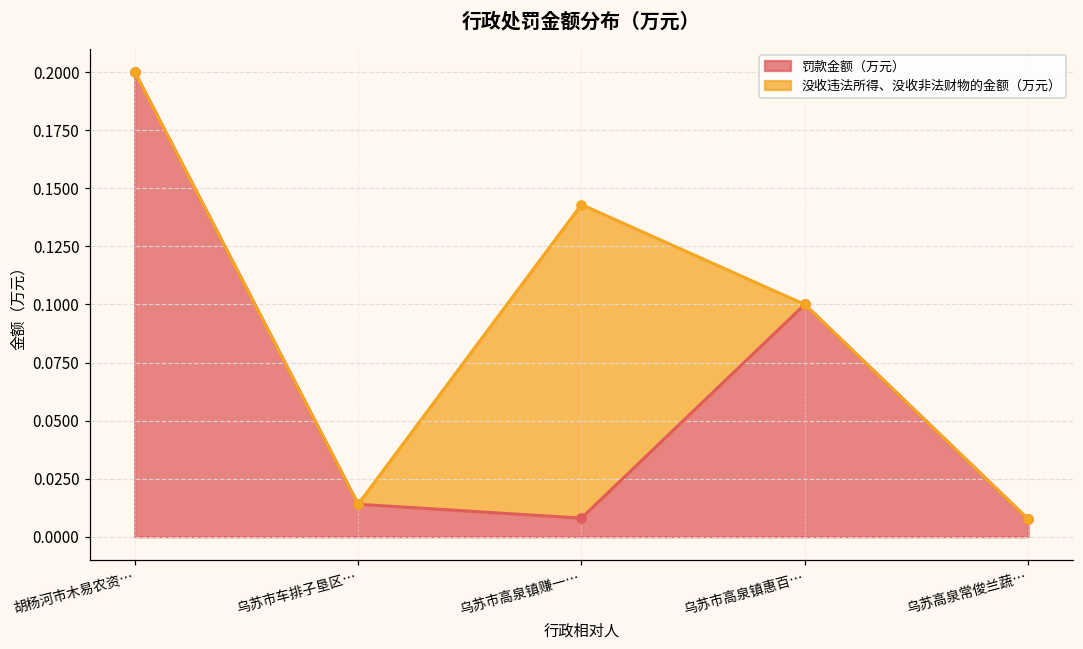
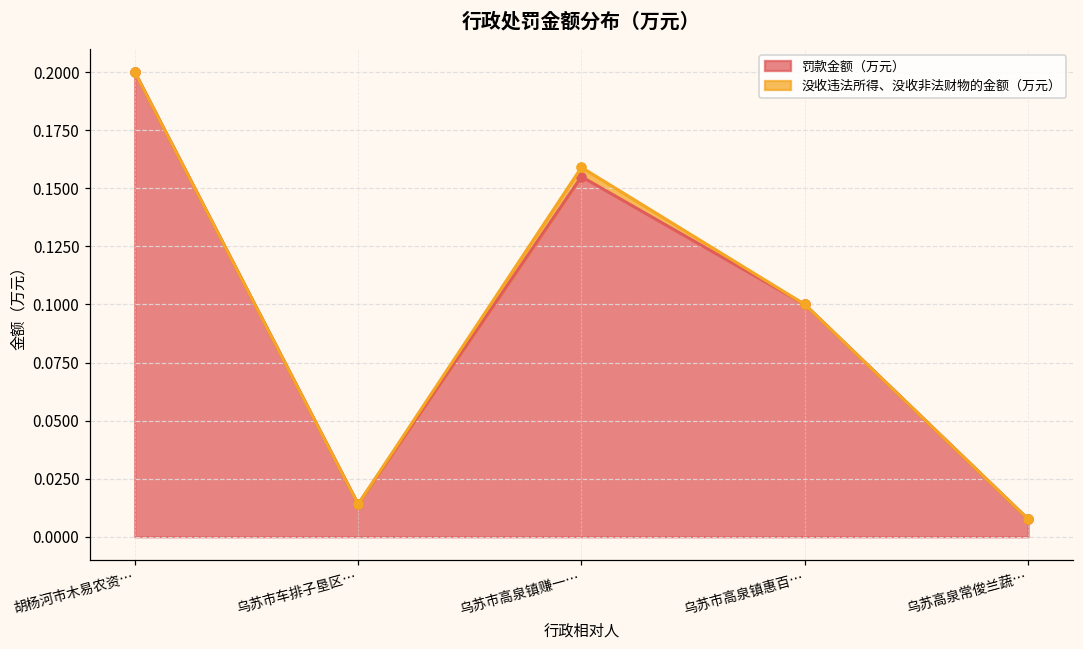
罚款金额（万元）, 乌苏市高泉镇赚一…: 0.008 -> 0.155
没收违法所得、没收非法财物的金额（万元）, 乌苏市高泉镇赚一…: 0.135 -> 0.004
